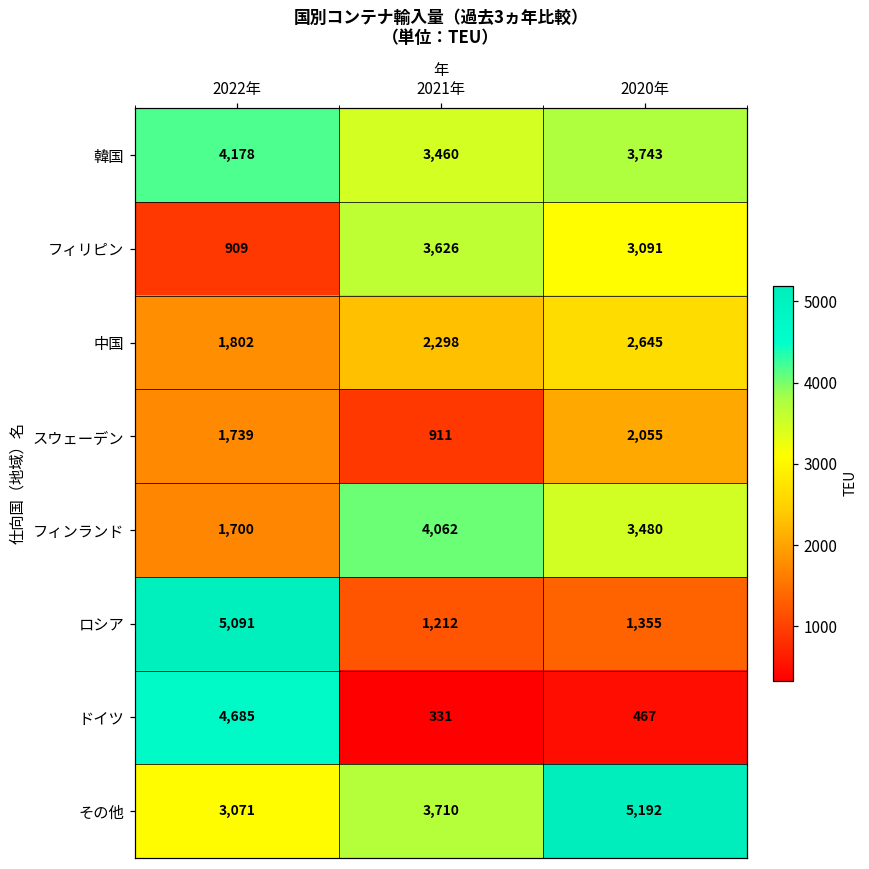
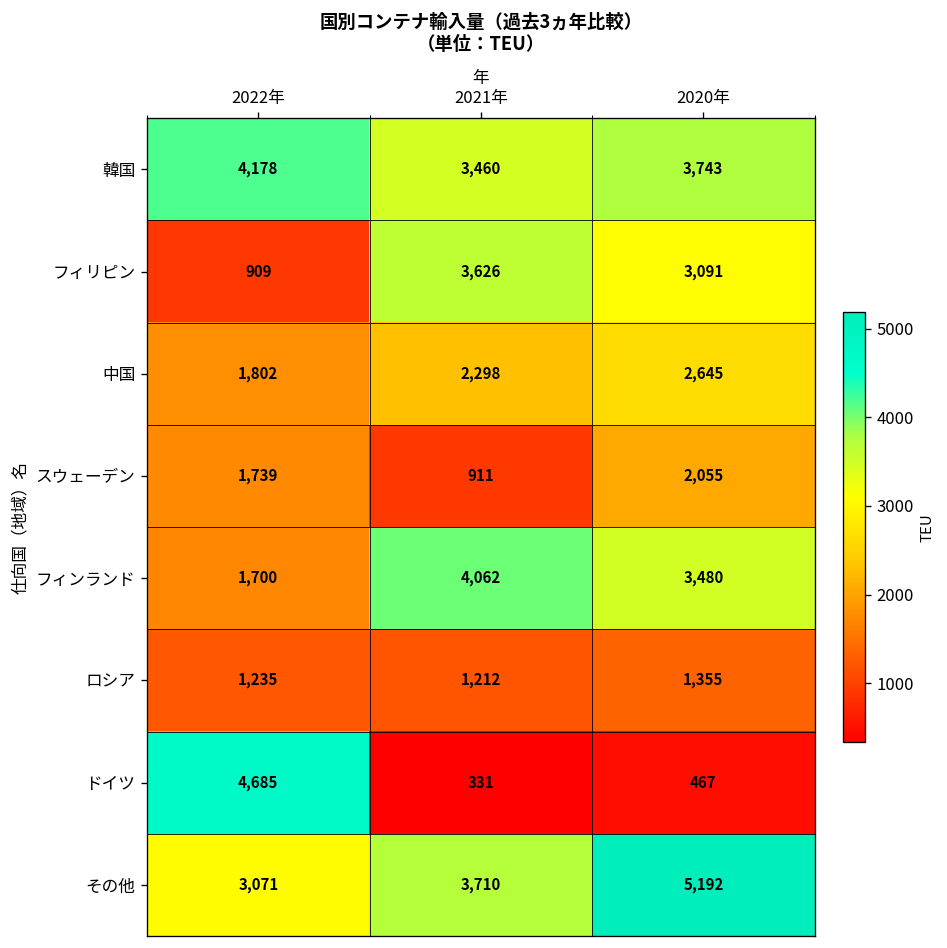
ロシア, 2022年: 5,091 -> 1,235
